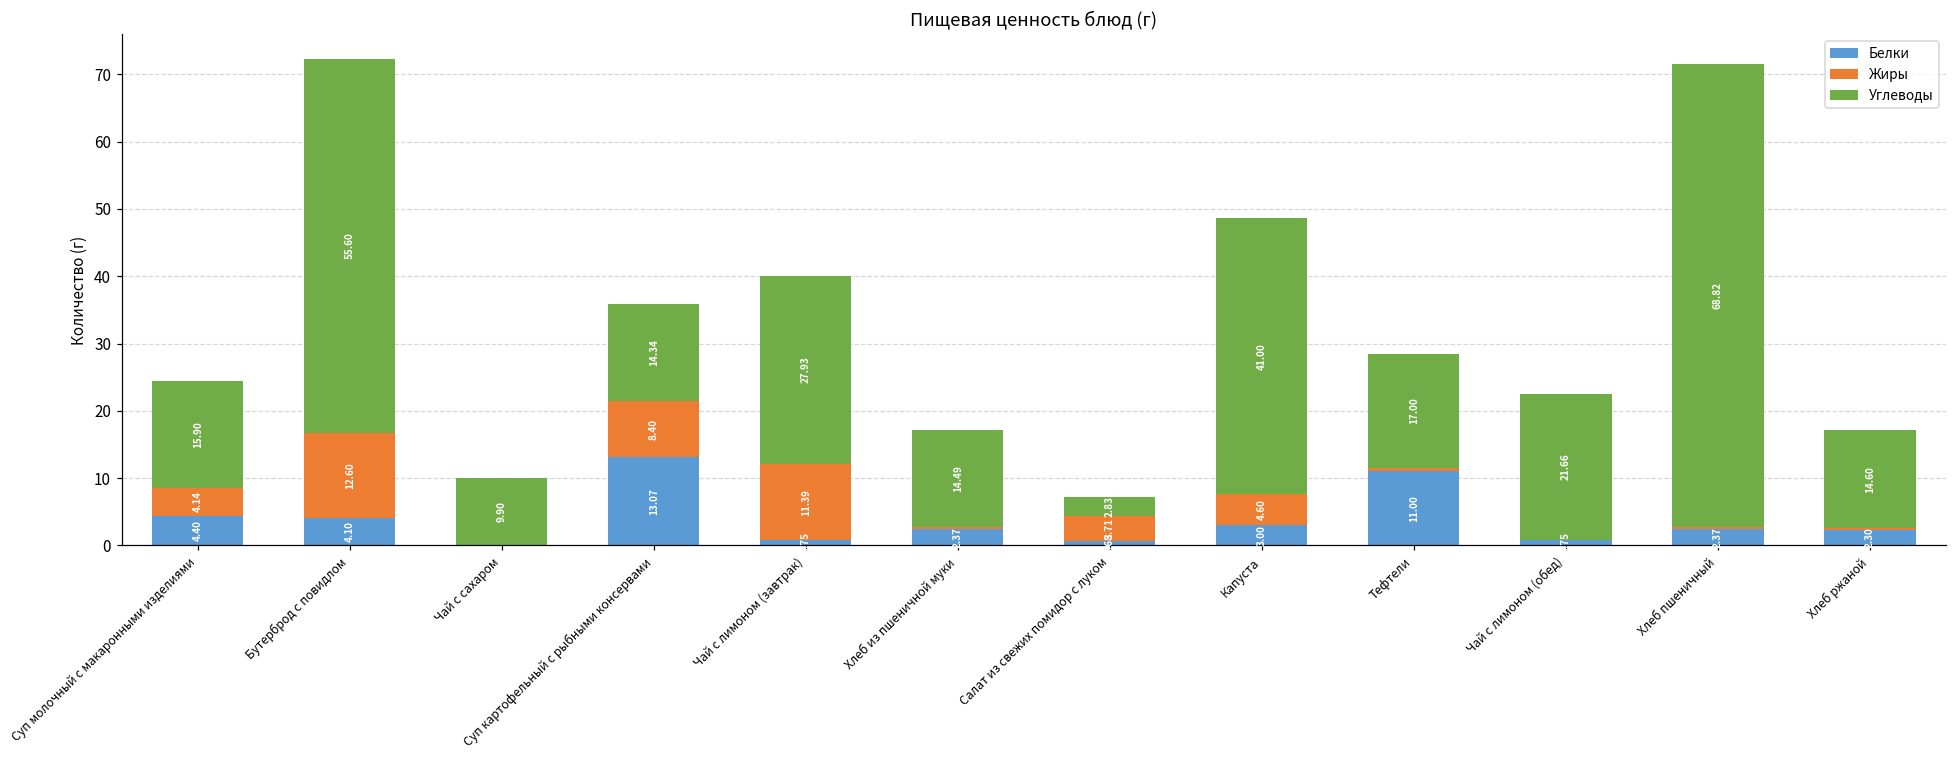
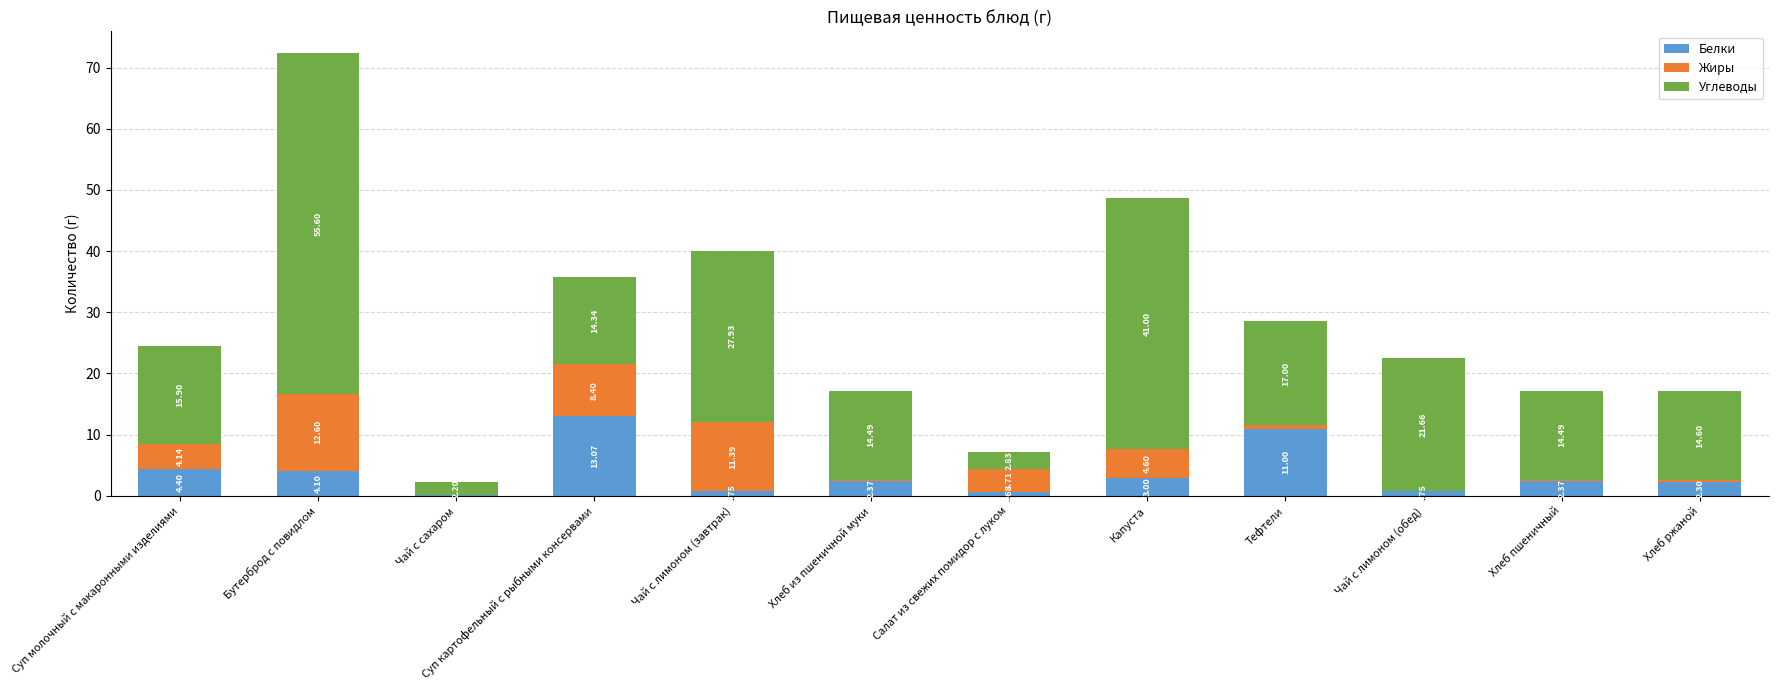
Углеводы, Чай с сахаром: 9.90 -> 2.20
Углеводы, Хлеб пшеничный: 68.82 -> 14.49
